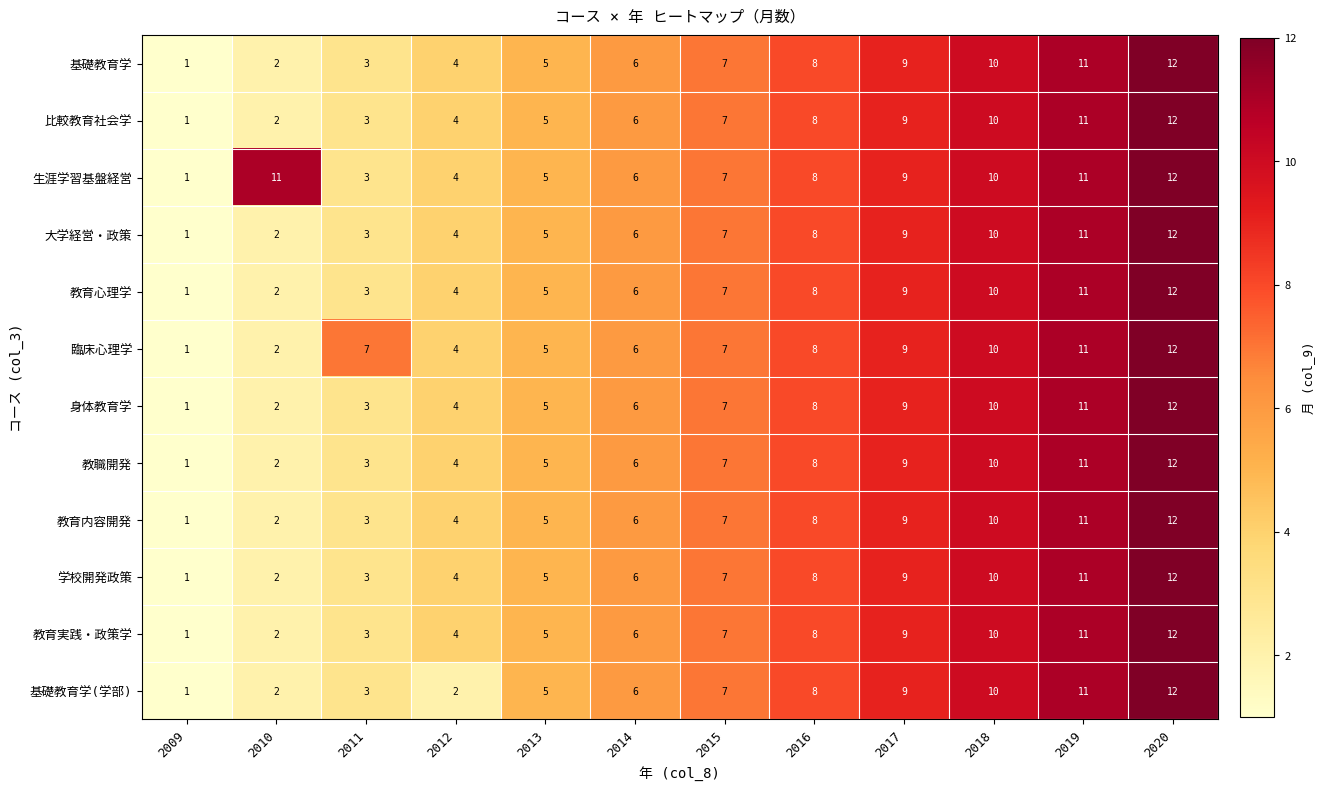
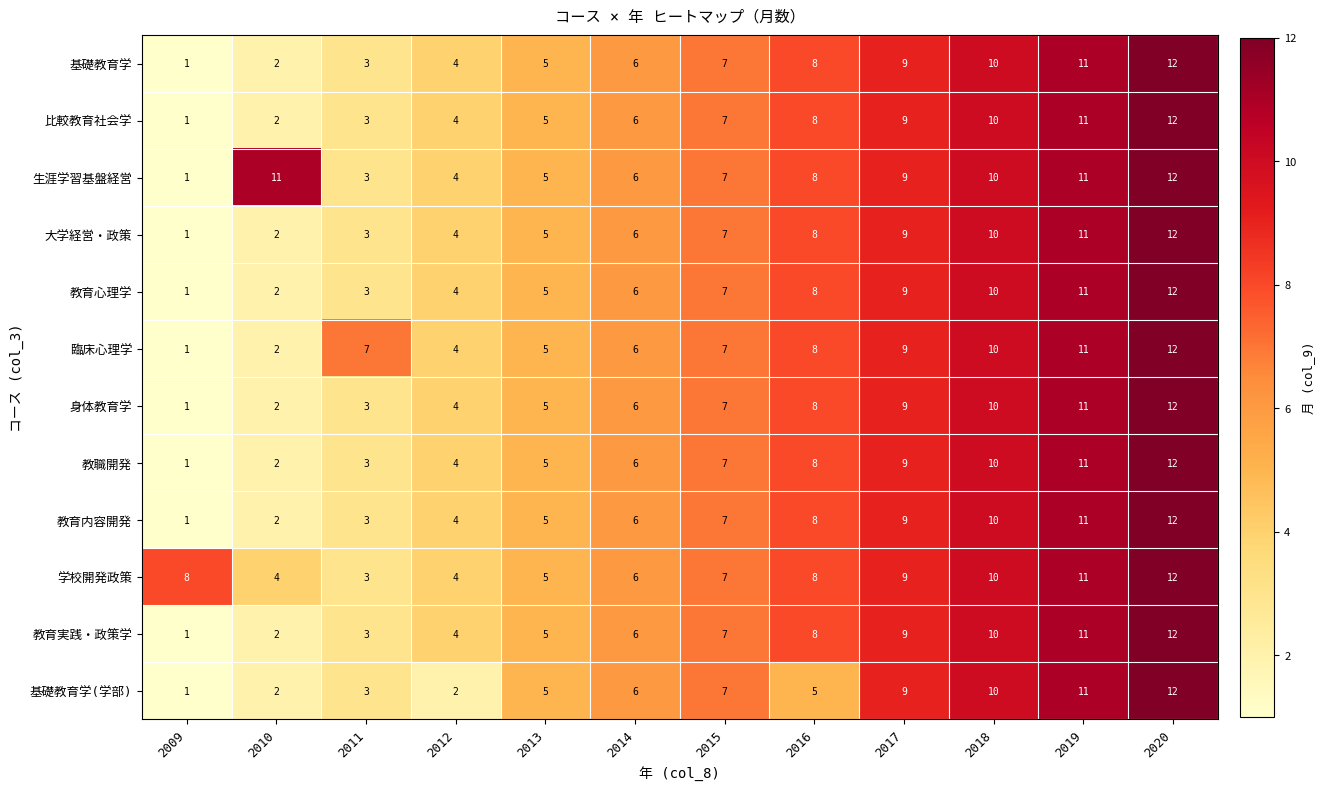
学校開発政策, 2009: 1 -> 8
学校開発政策, 2010: 2 -> 4
基礎教育学(学部), 2016: 8 -> 5
